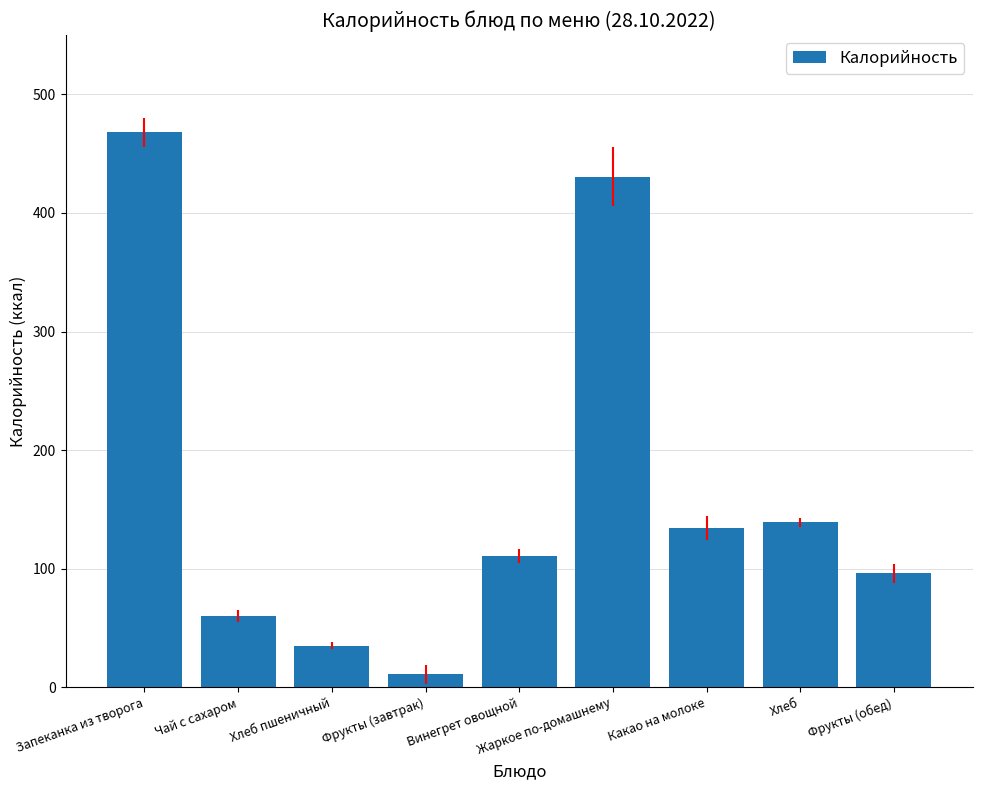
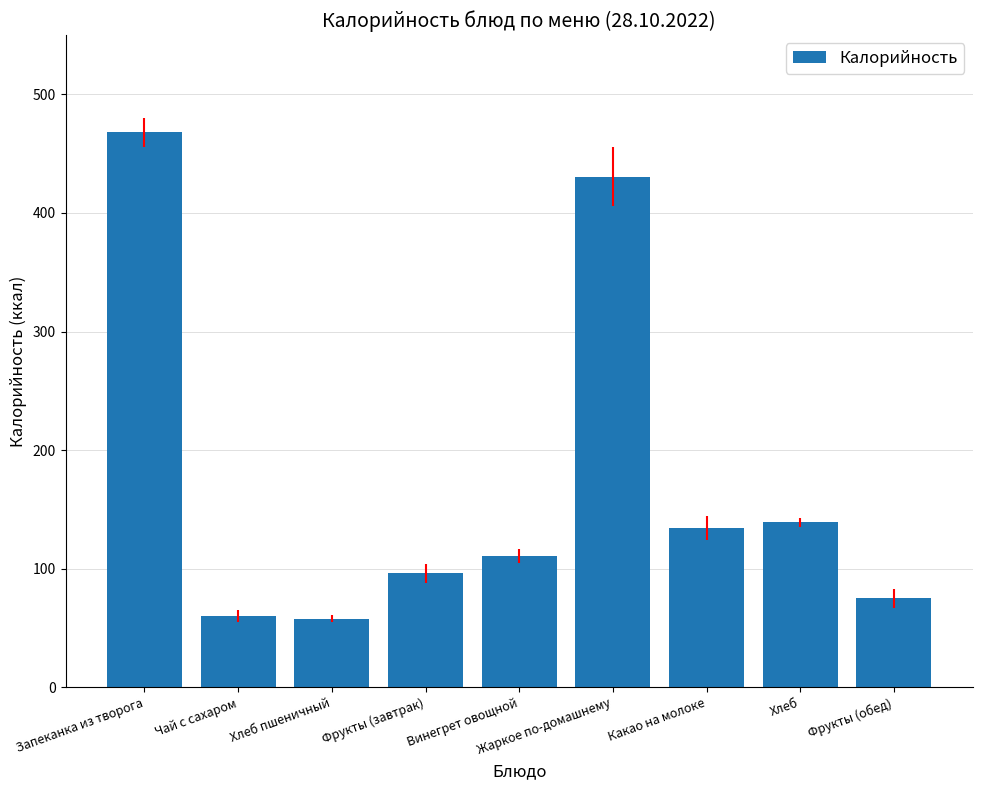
Хлеб пшеничный: 35 -> 58
Фрукты (завтрак): 11 -> 96
Фрукты (обед): 96 -> 75
